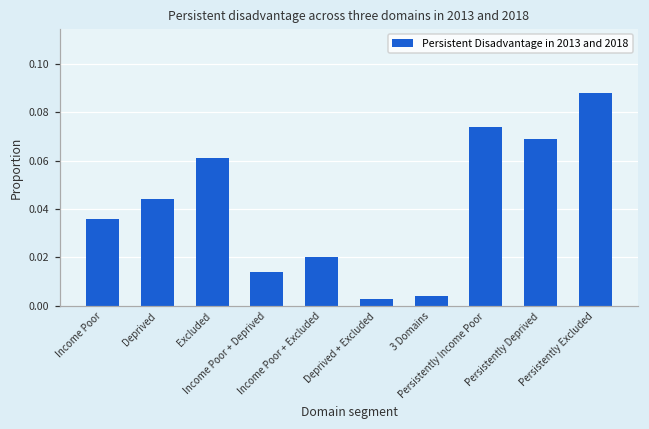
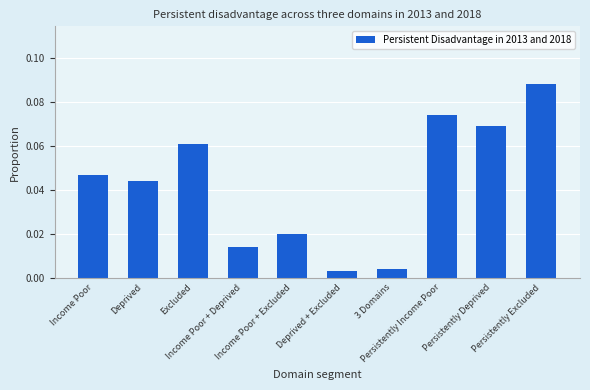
Income Poor: 0.036 -> 0.047
